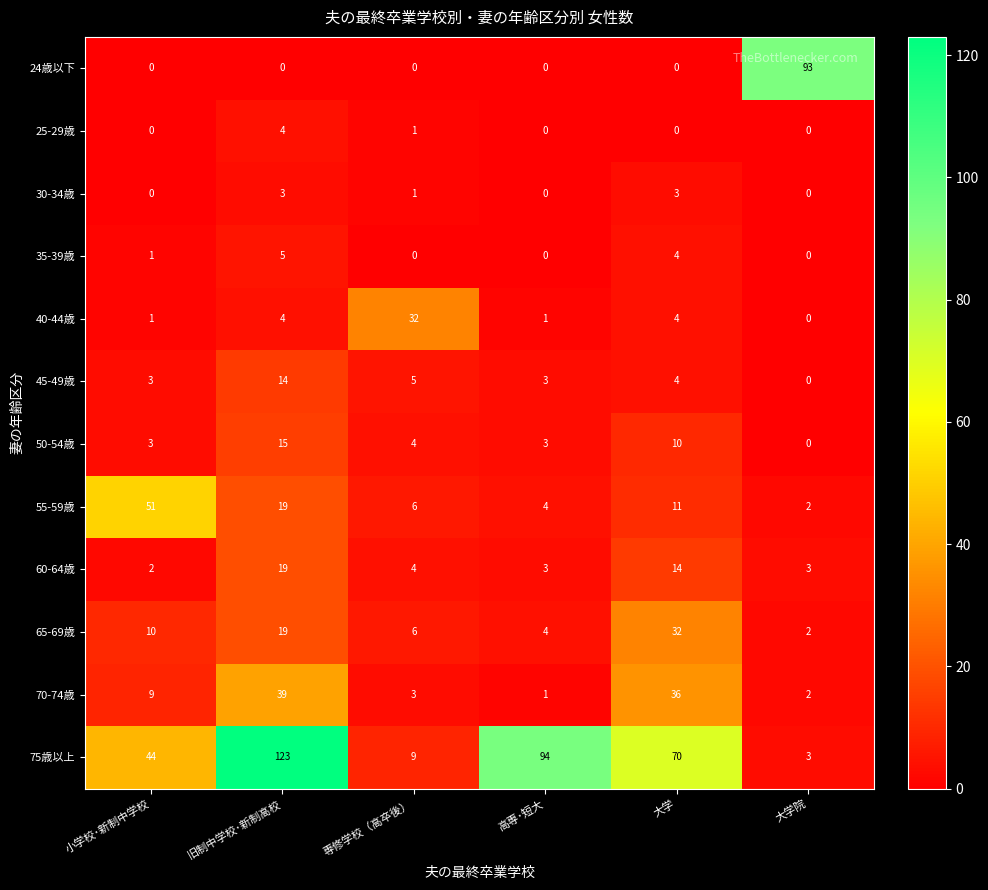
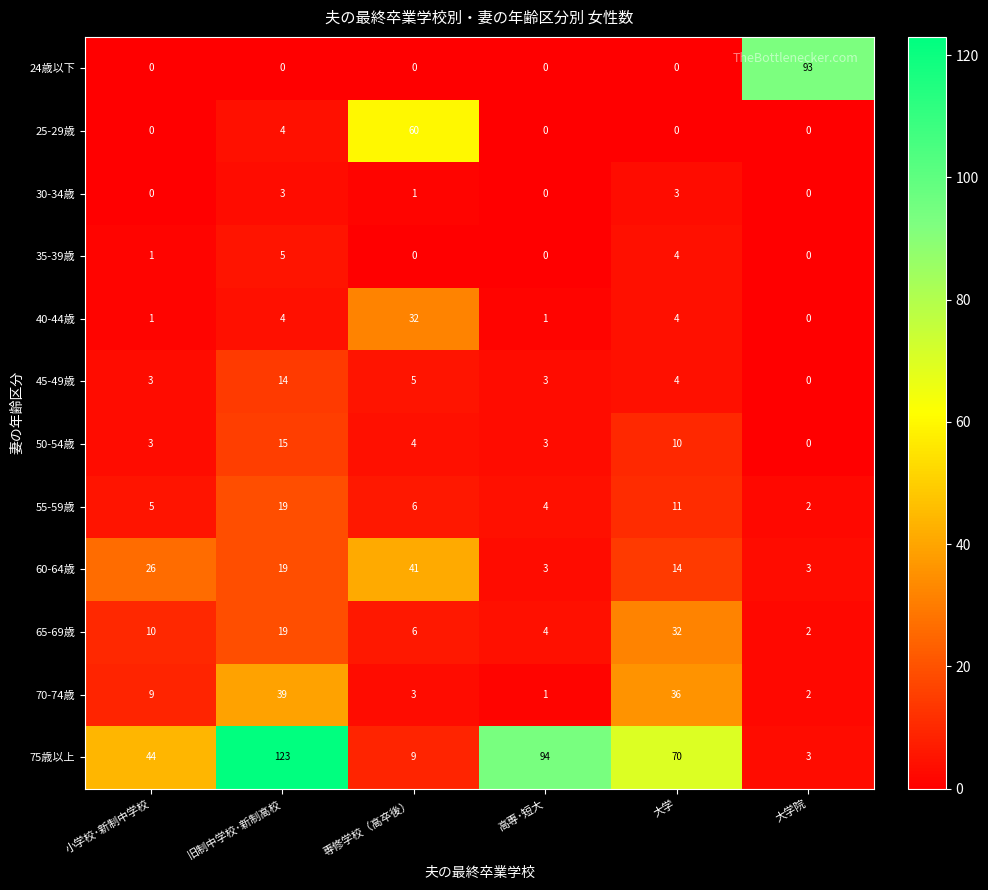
25-29歳, 専修学校（高卒後）: 1 -> 60
55-59歳, 小学校･新制中学校: 51 -> 5
60-64歳, 小学校･新制中学校: 2 -> 26
60-64歳, 専修学校（高卒後）: 4 -> 41
